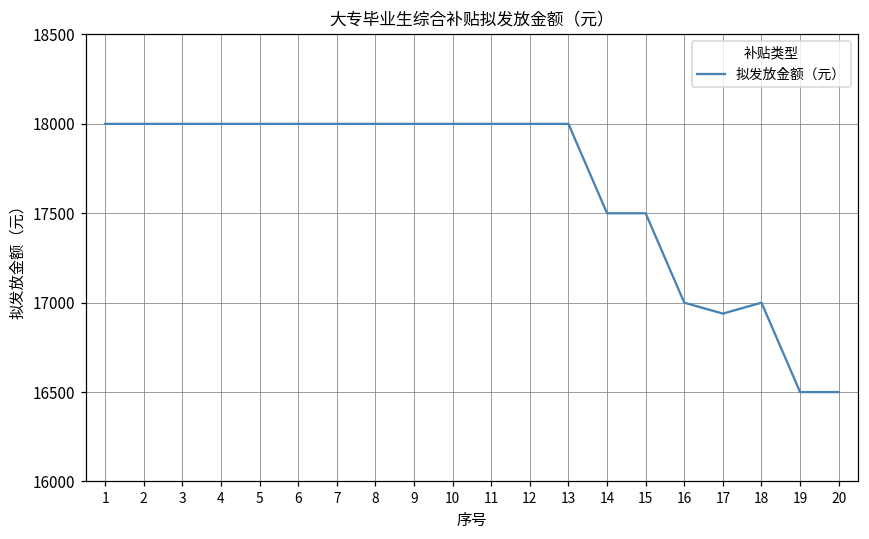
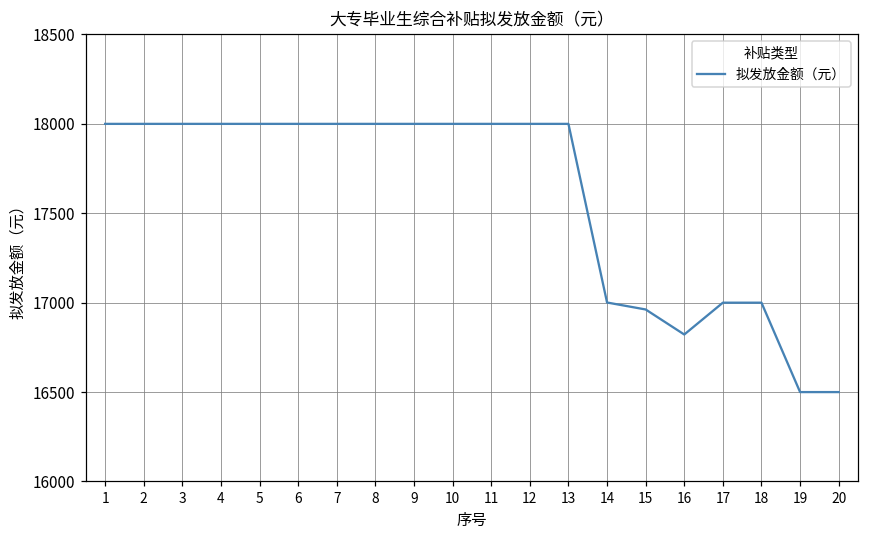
14: 17500 -> 17000
15: 17500 -> 16960
16: 17000 -> 16820
17: 16940 -> 17000
